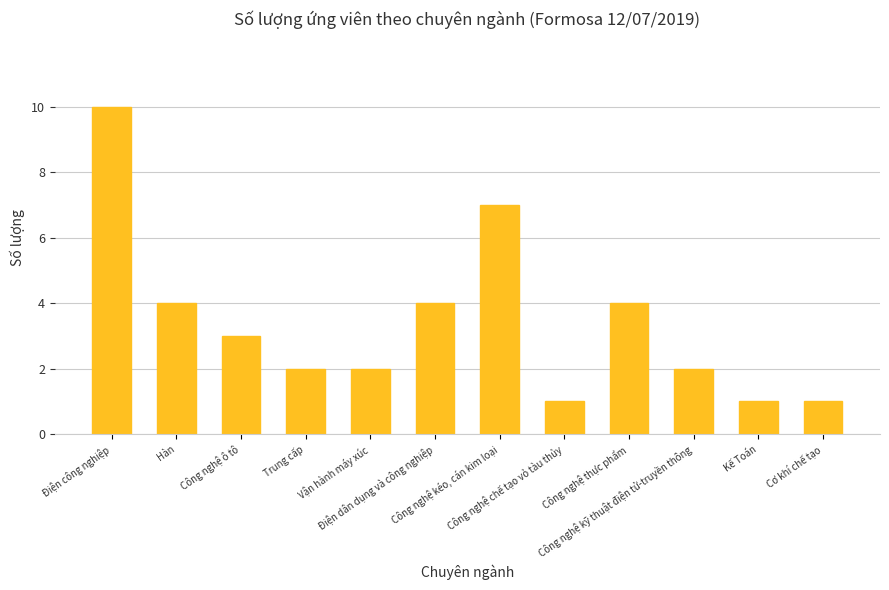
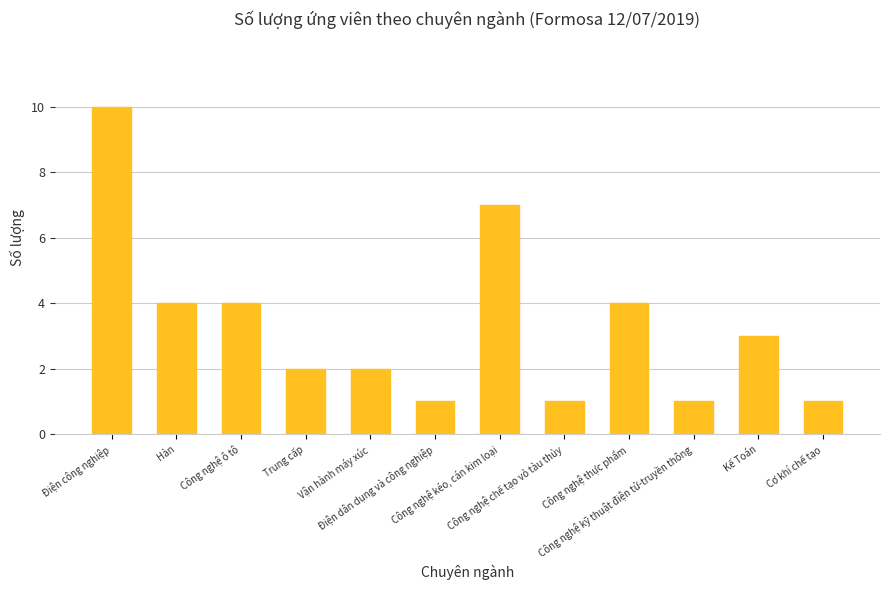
Công nghệ ô tô: 3 -> 4
Điện dân dụng và công nghiệp: 4 -> 1
Công nghệ kỹ thuật điện tử-truyền thông: 2 -> 1
Kế Toán: 1 -> 3
